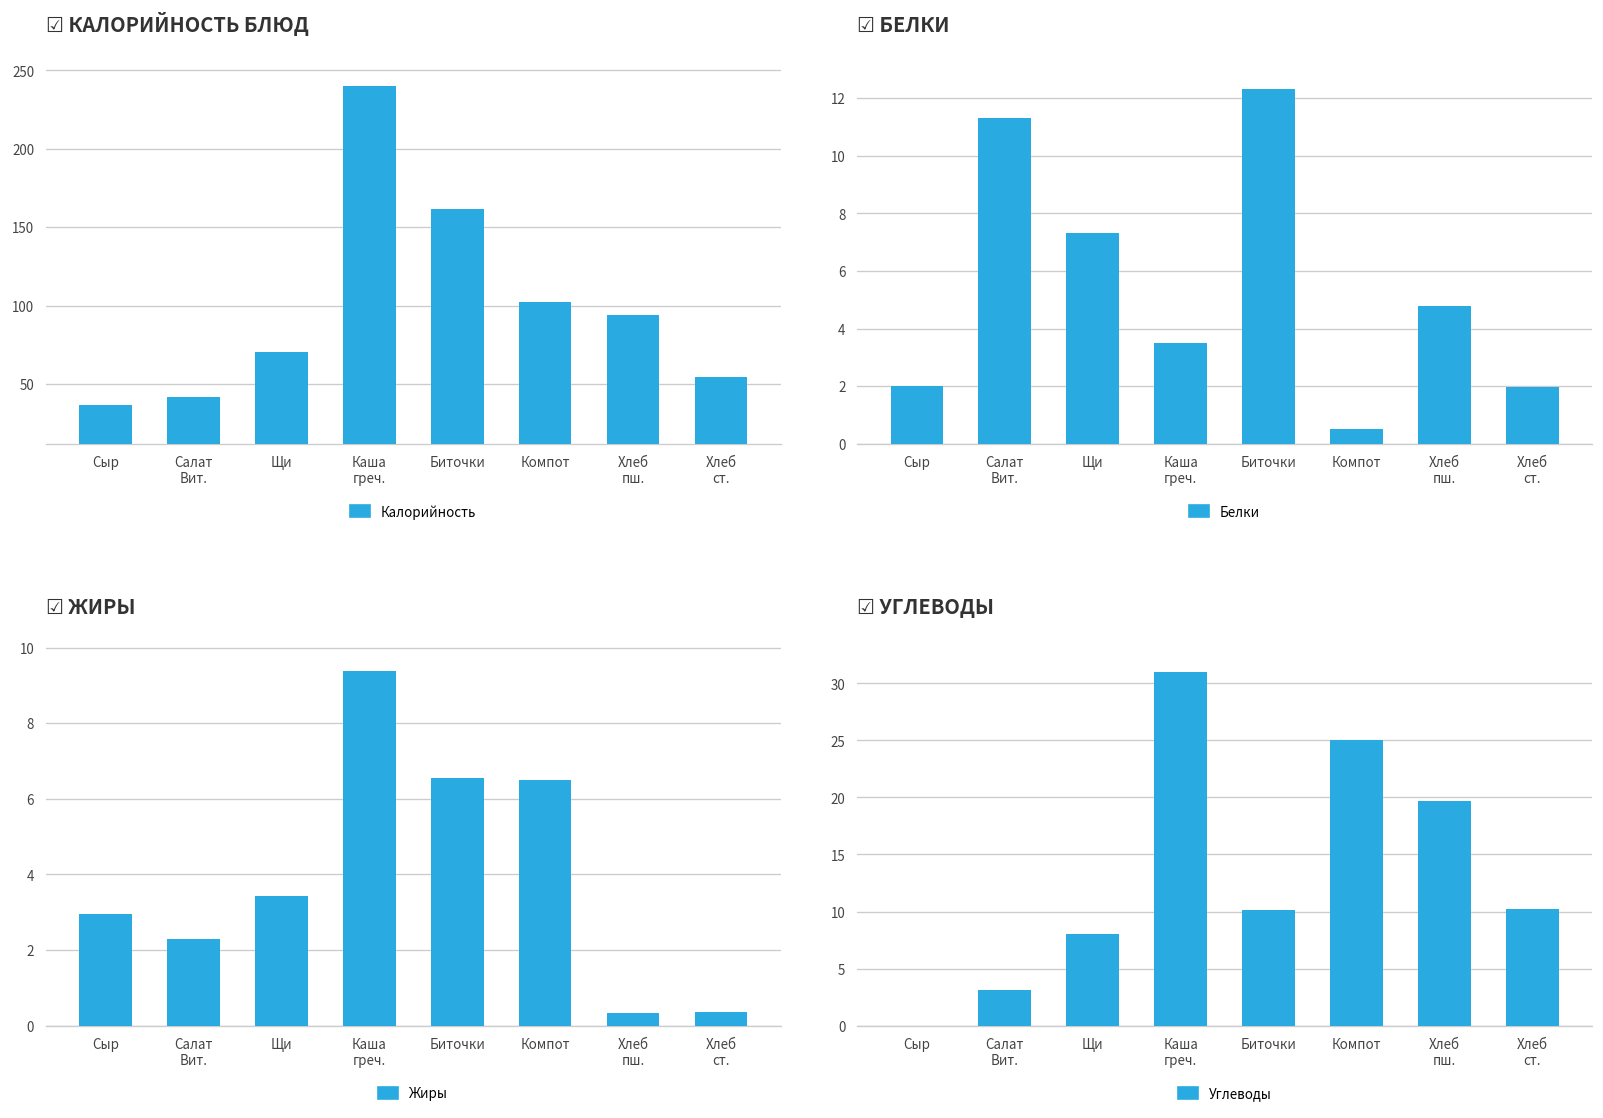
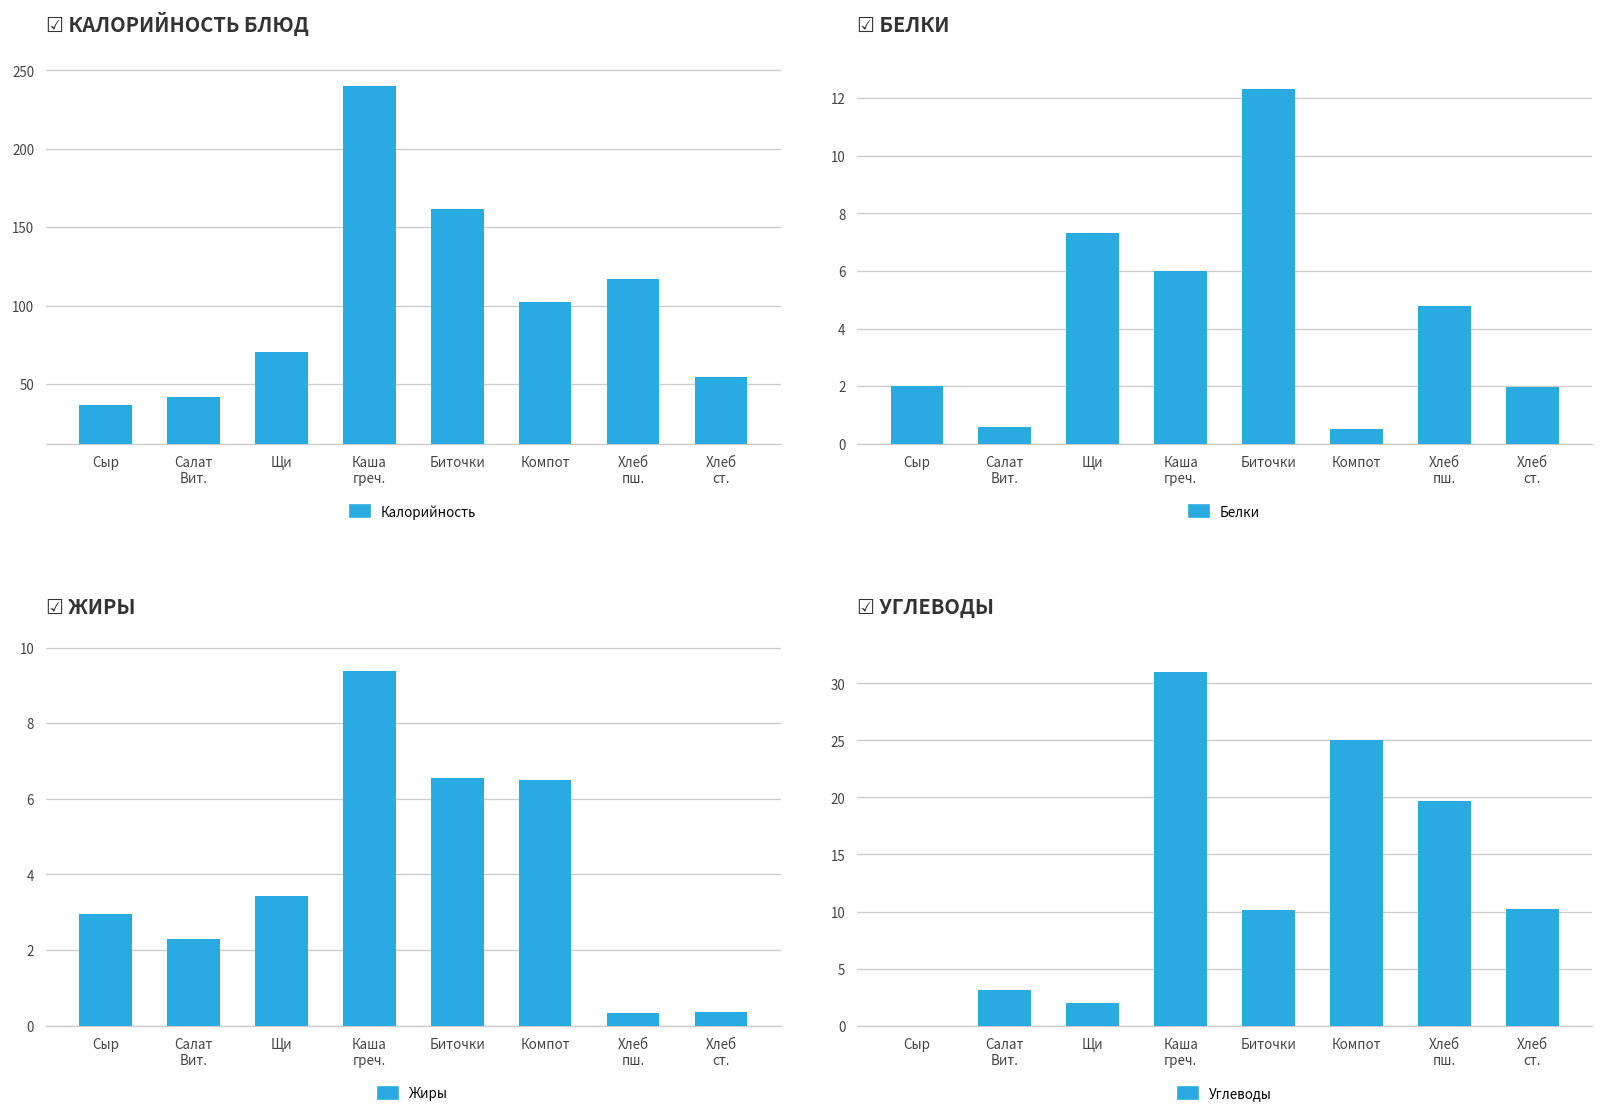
☑ КАЛОРИЙНОСТЬ БЛЮД, Хлеб пш.: 94 -> 117
☑ БЕЛКИ, Салат Вит.: 11.3 -> 0.6
☑ БЕЛКИ, Каша греч.: 3.5 -> 6.0
☑ УГЛЕВОДЫ, Щи: 8 -> 2
